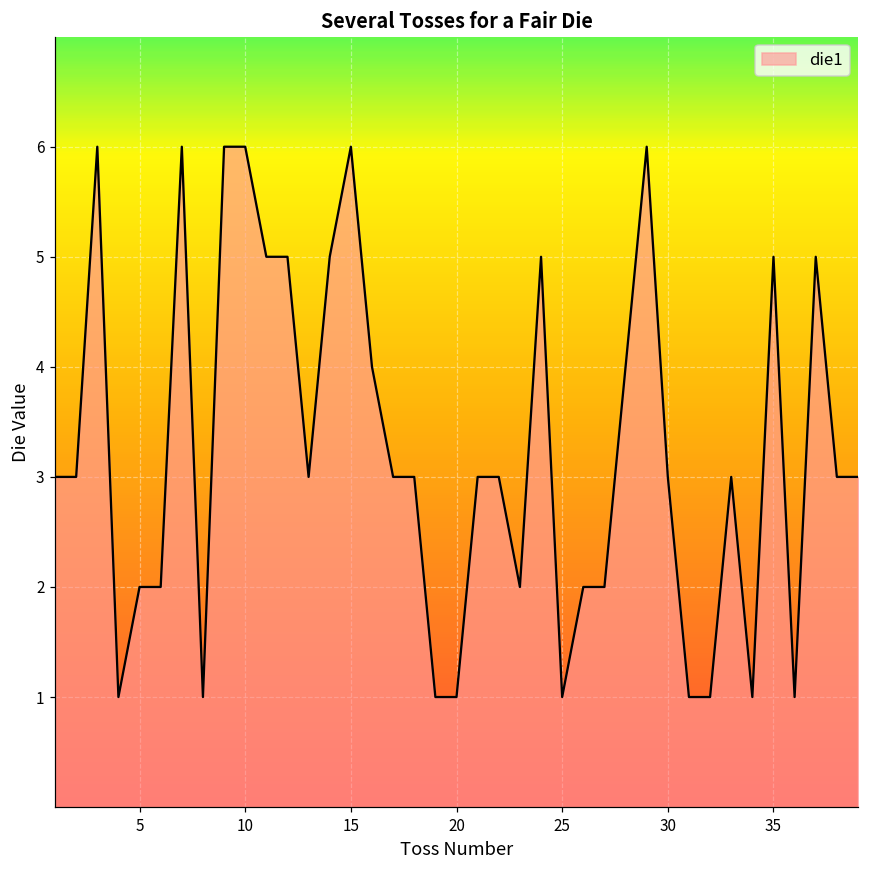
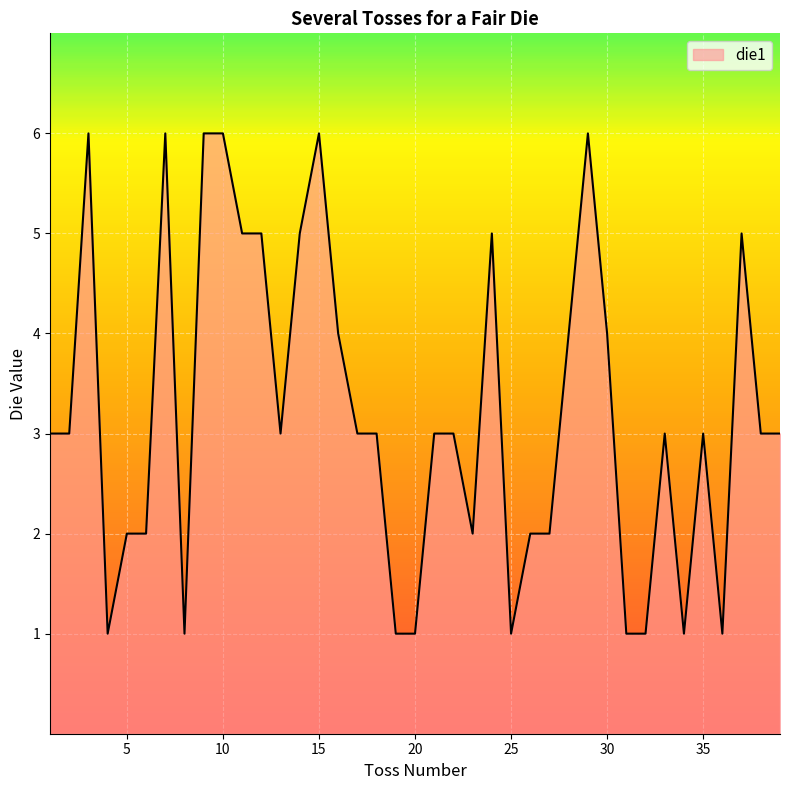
30: 3 -> 4
35: 5 -> 3
